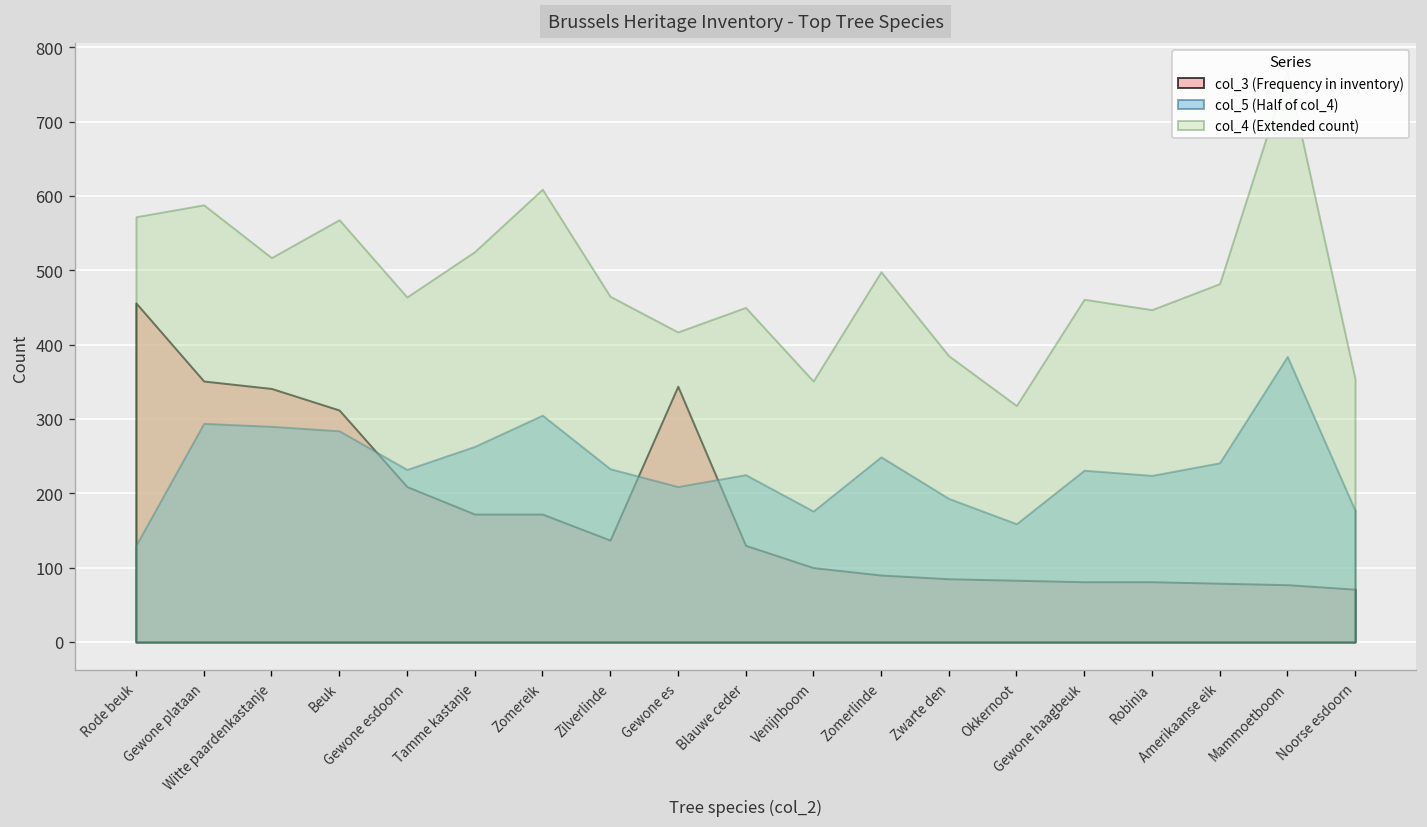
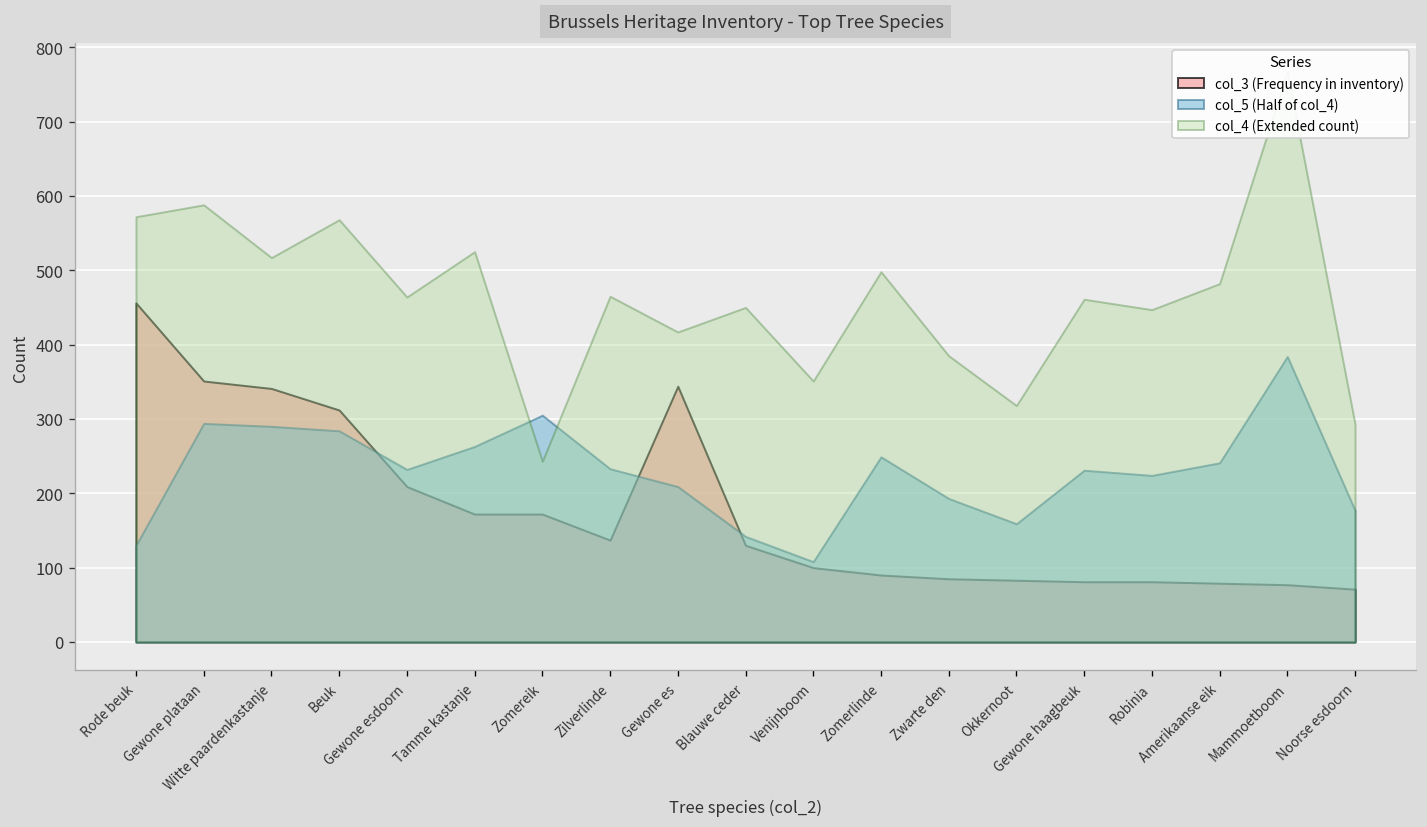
col_4 (Extended count), Zomereik: 610 -> 240
col_5 (Half of col_4), Blauwe ceder: 230 -> 140
col_5 (Half of col_4), Venijnboom: 180 -> 110
col_4 (Extended count), Noorse esdoorn: 350 -> 290
